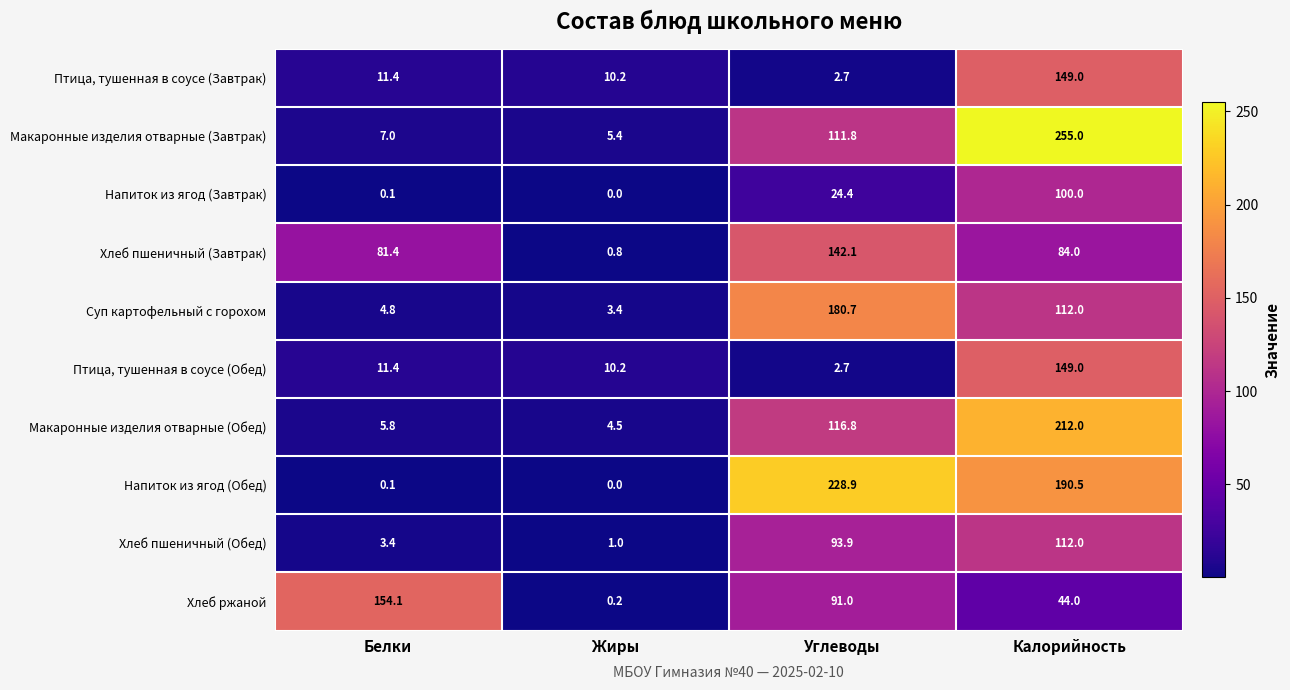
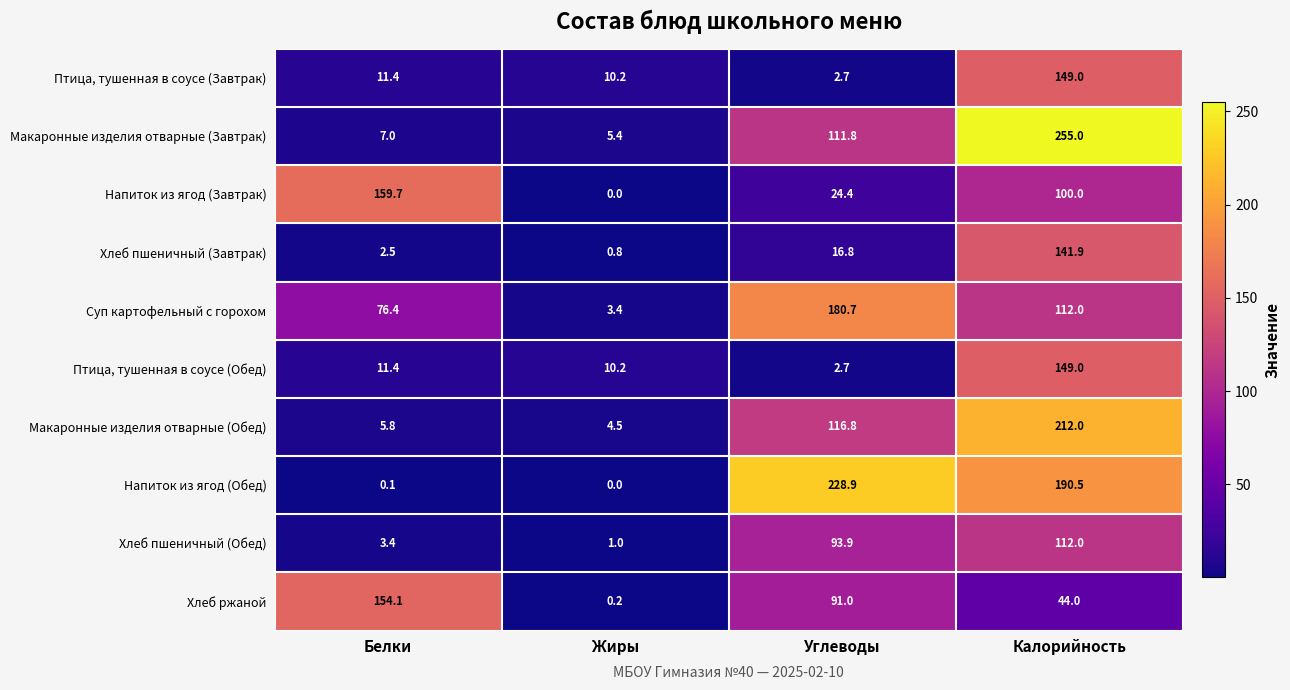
Напиток из ягод (Завтрак), Белки: 0.1 -> 159.7
Хлеб пшеничный (Завтрак), Белки: 81.4 -> 2.5
Хлеб пшеничный (Завтрак), Углеводы: 142.1 -> 16.8
Хлеб пшеничный (Завтрак), Калорийность: 84.0 -> 141.9
Суп картофельный с горохом, Белки: 4.8 -> 76.4
